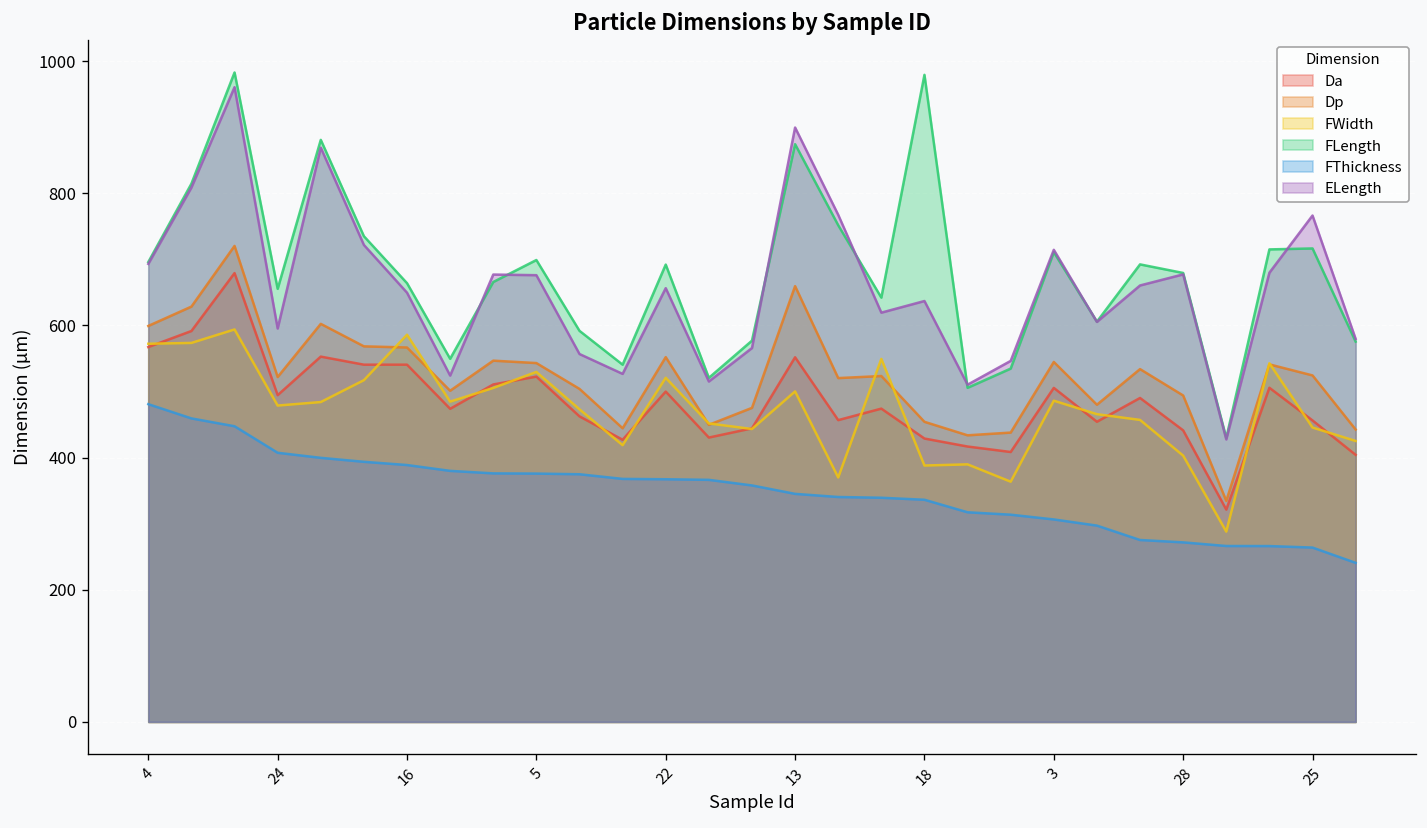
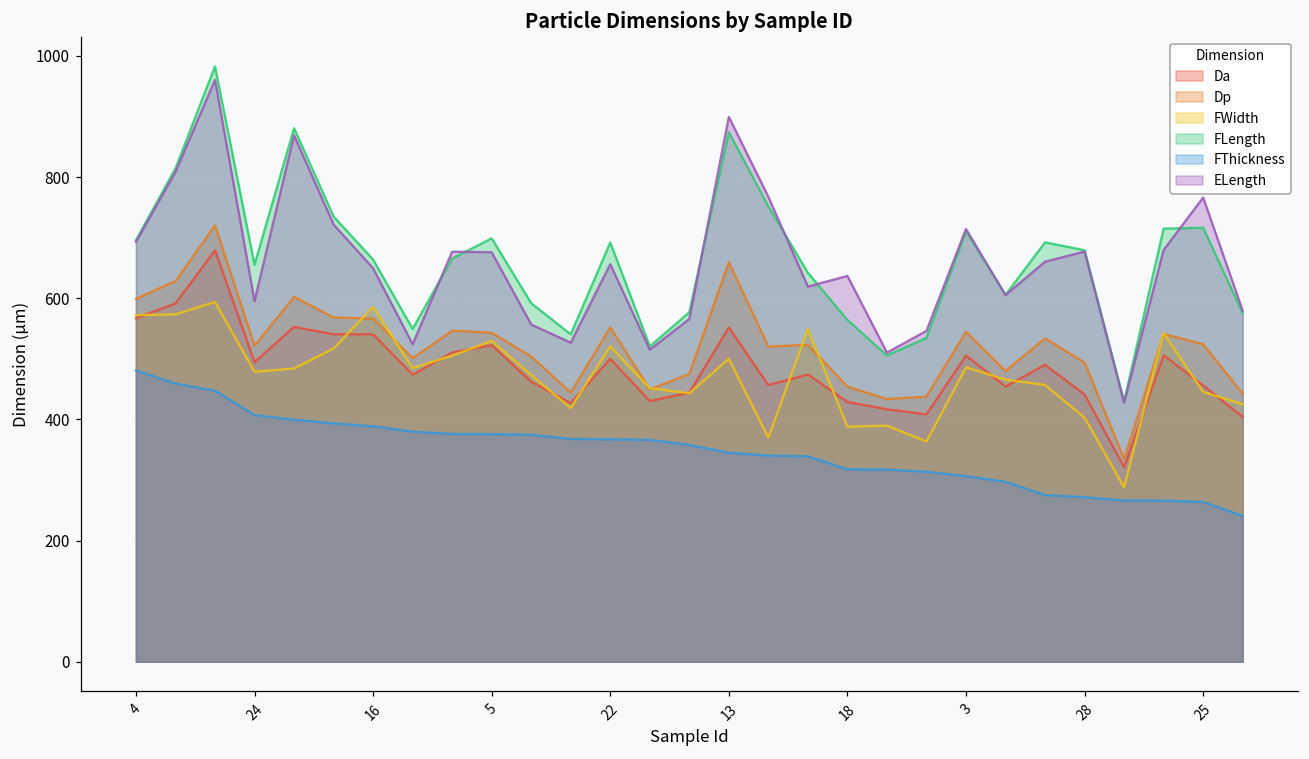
FLength, 18: 980 -> 560
FThickness, 18: 340 -> 320
